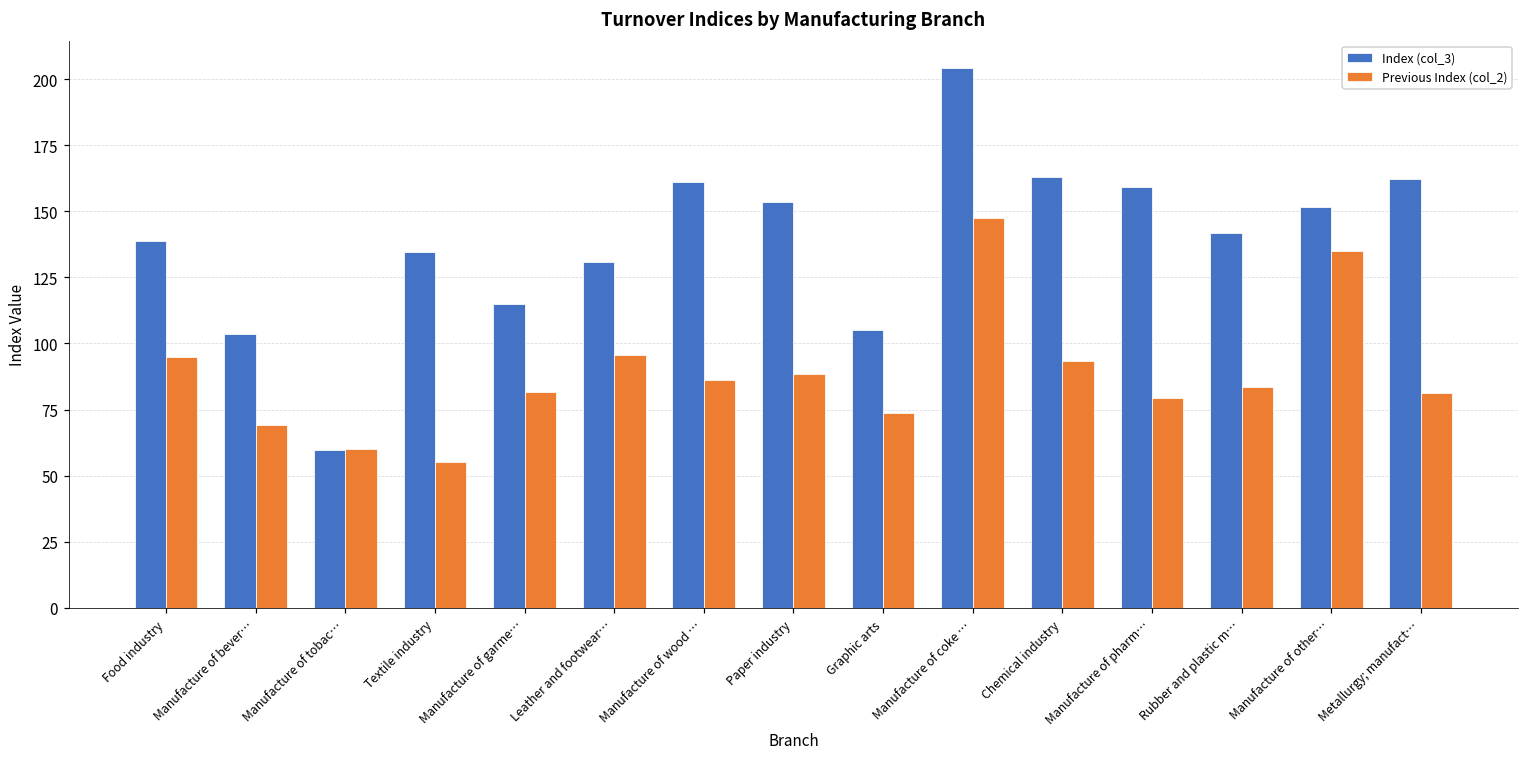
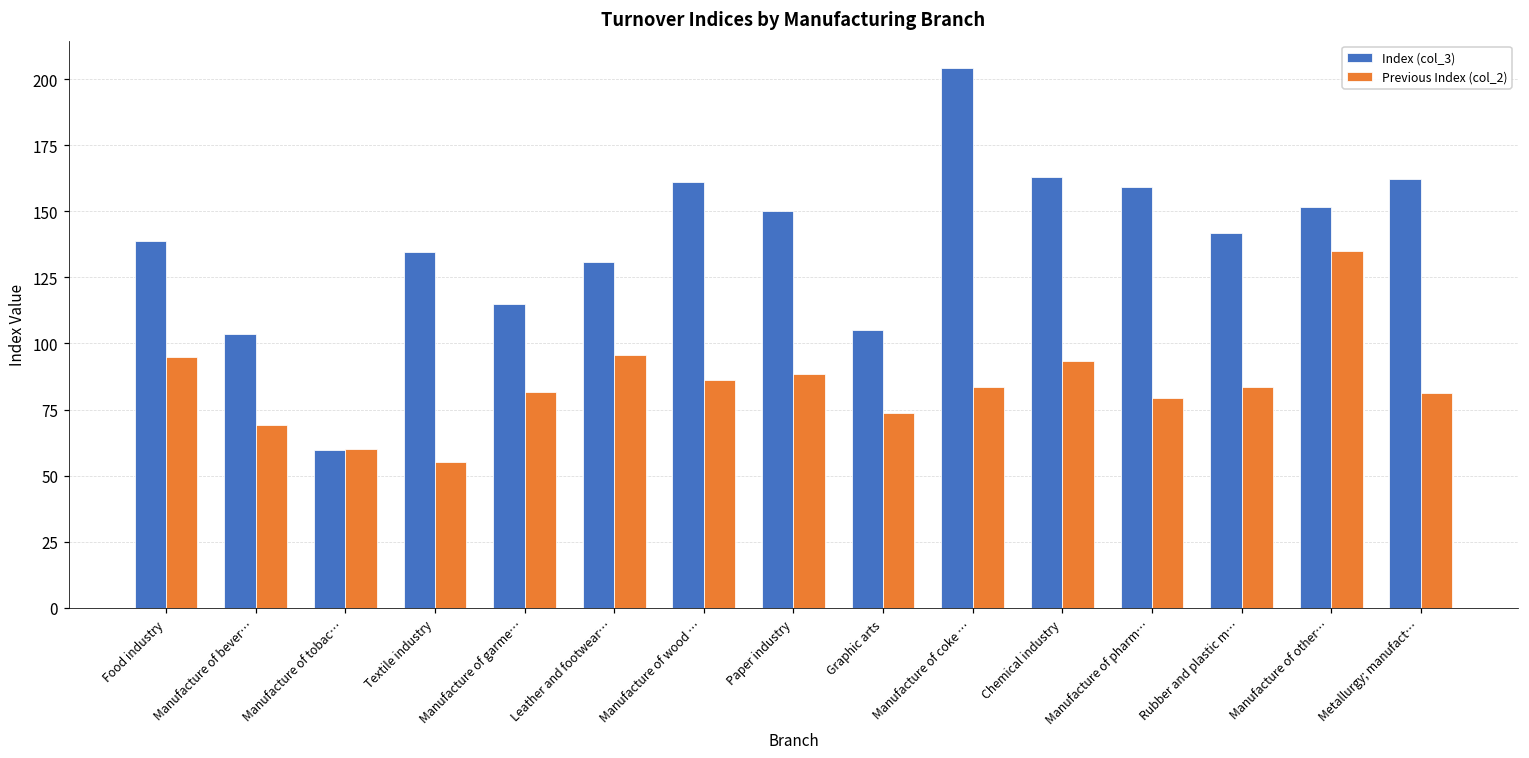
Index (col_3), Paper industry: 154 -> 150
Previous Index (col_2), Manufacture of coke …: 148 -> 83
